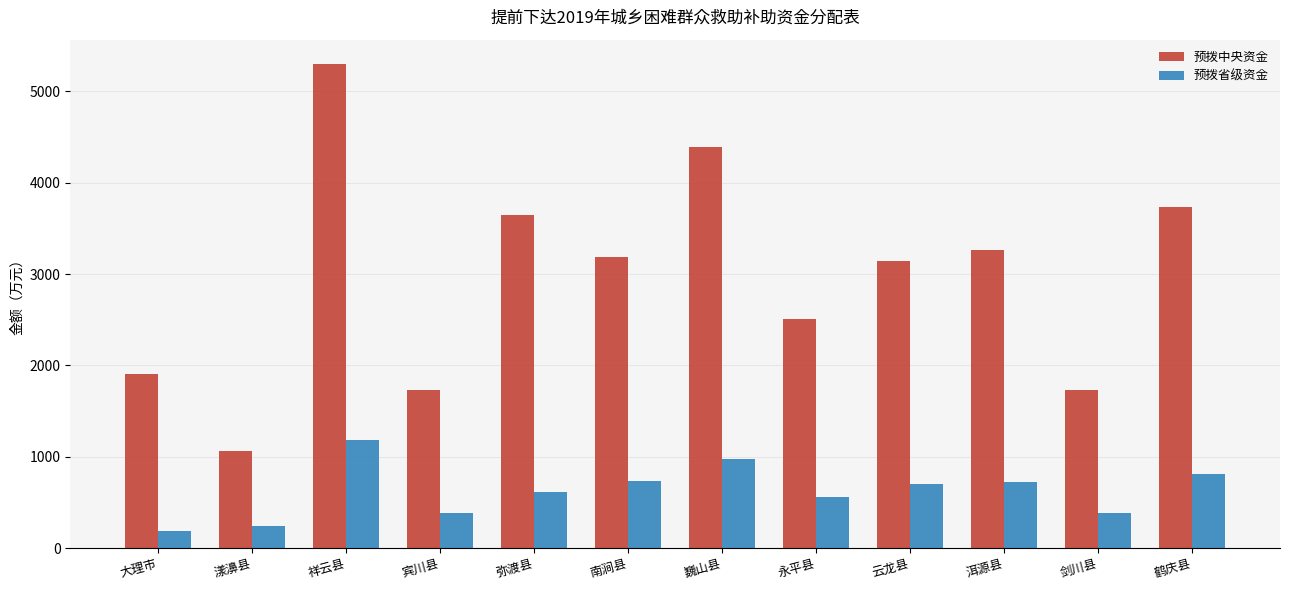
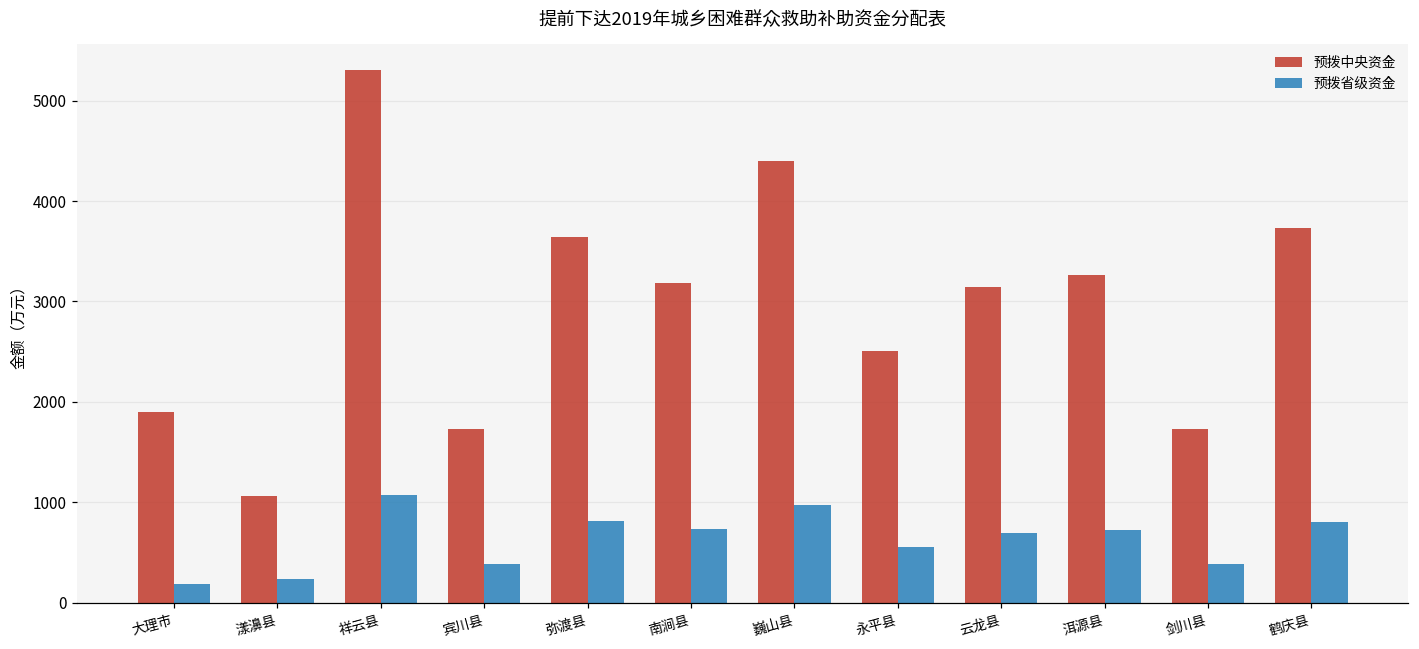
预拨省级资金, 祥云县: 1200 -> 1100
预拨省级资金, 弥渡县: 600 -> 800
